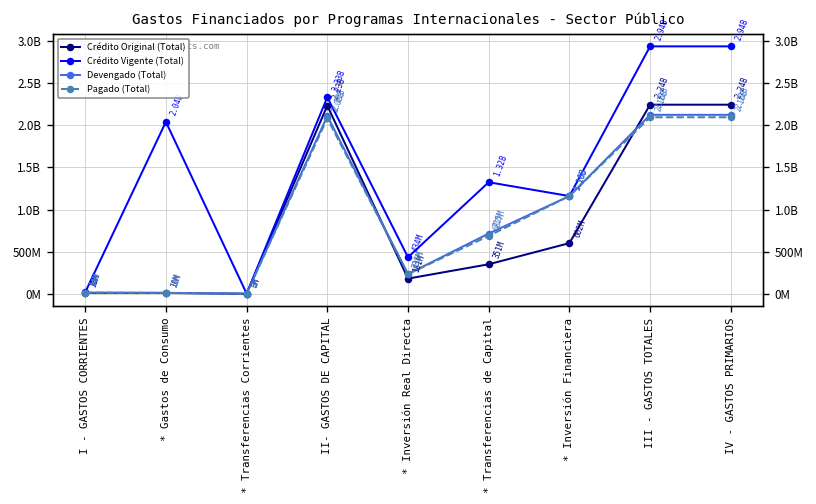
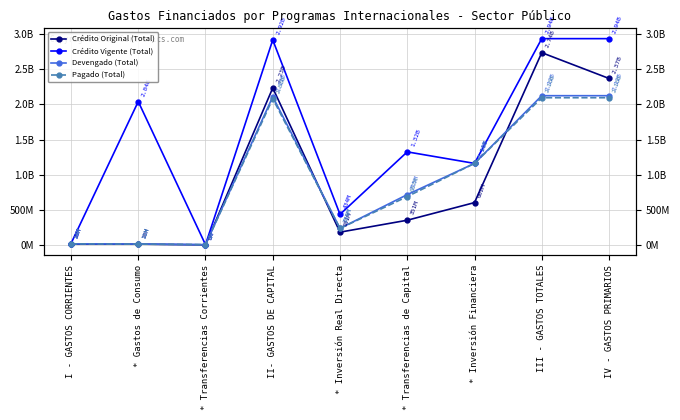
Crédito Vigente (Total), II- GASTOS DE CAPITAL: 2.33B -> 2.92B
Crédito Original (Total), III - GASTOS TOTALES: 2.24B -> 2.74B
Crédito Original (Total), IV - GASTOS PRIMARIOS: 2.24B -> 2.37B
